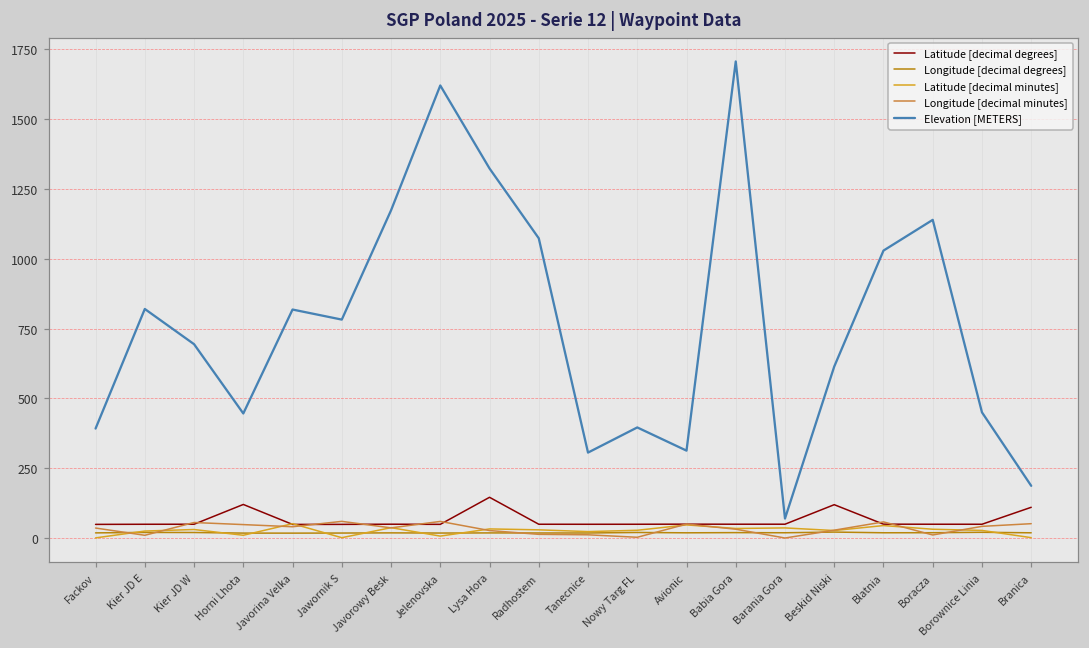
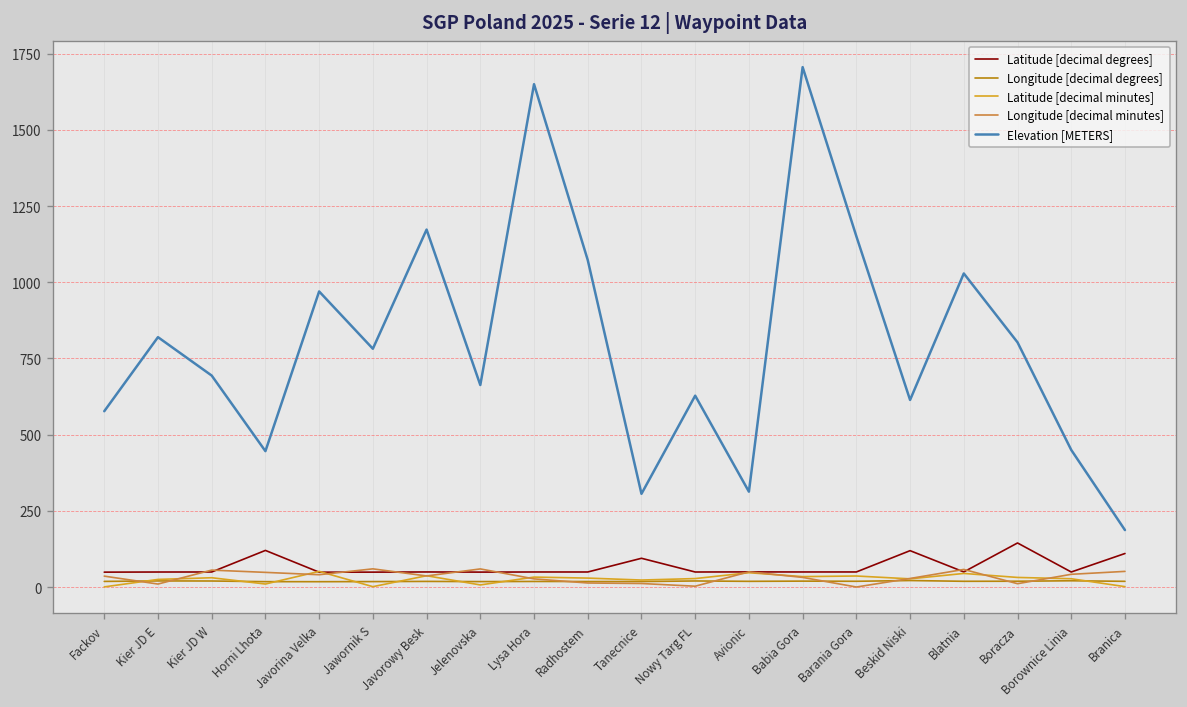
Elevation [METERS], Fackov: 390 -> 580
Elevation [METERS], Javorina Velka: 820 -> 970
Elevation [METERS], Jelenovska: 1620 -> 660
Latitude [decimal degrees], Lysa Hora: 150 -> 50
Elevation [METERS], Lysa Hora: 1320 -> 1650
Latitude [decimal degrees], Tanecnice: 50 -> 90
Elevation [METERS], Nowy Targ FL: 400 -> 630
Elevation [METERS], Barania Gora: 70 -> 1150
Latitude [decimal degrees], Boracza: 50 -> 140
Elevation [METERS], Boracza: 1140 -> 800
